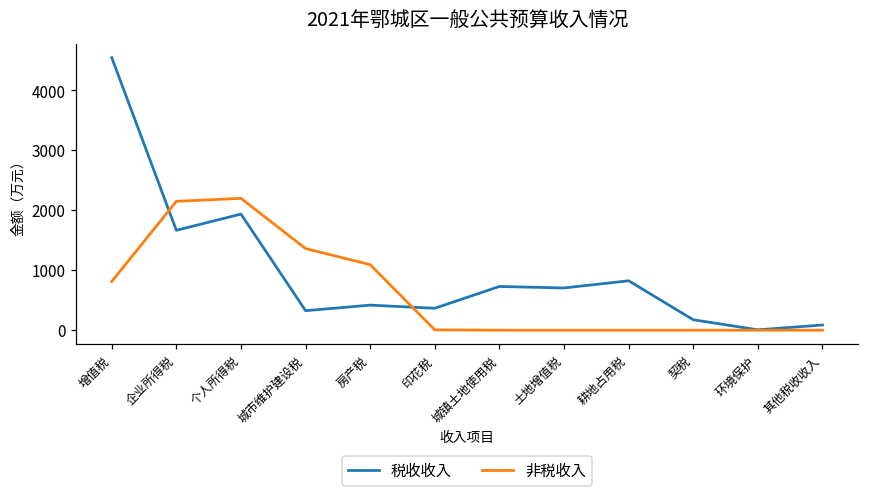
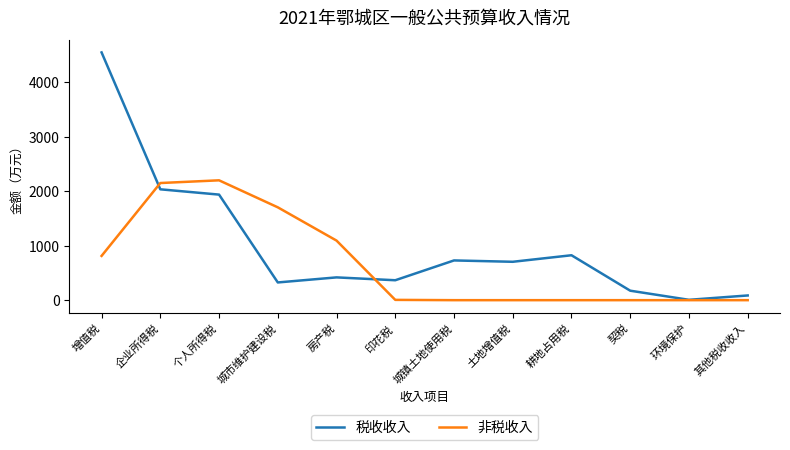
税收收入, 企业所得税: 1700 -> 2000
非税收入, 城市维护建设税: 1400 -> 1700
